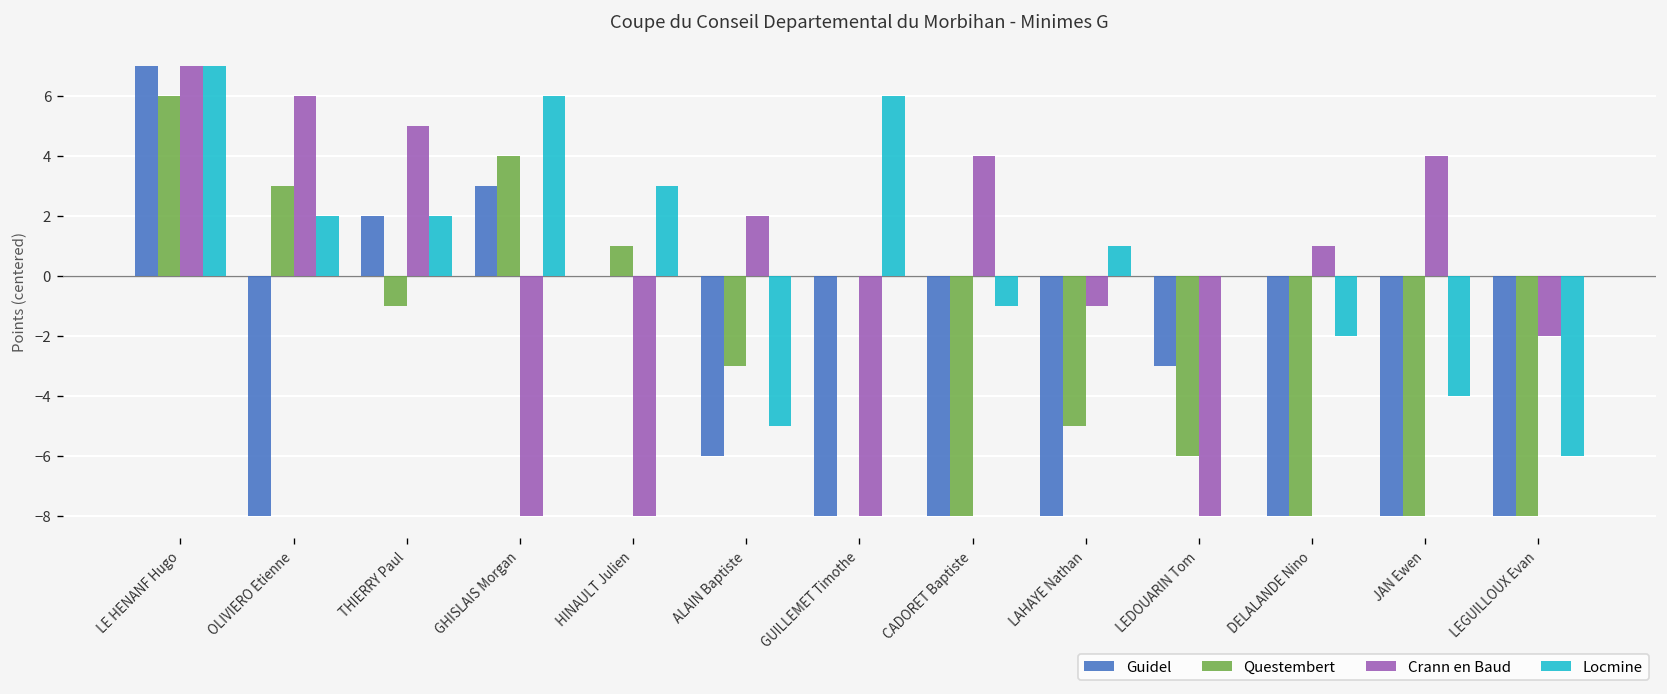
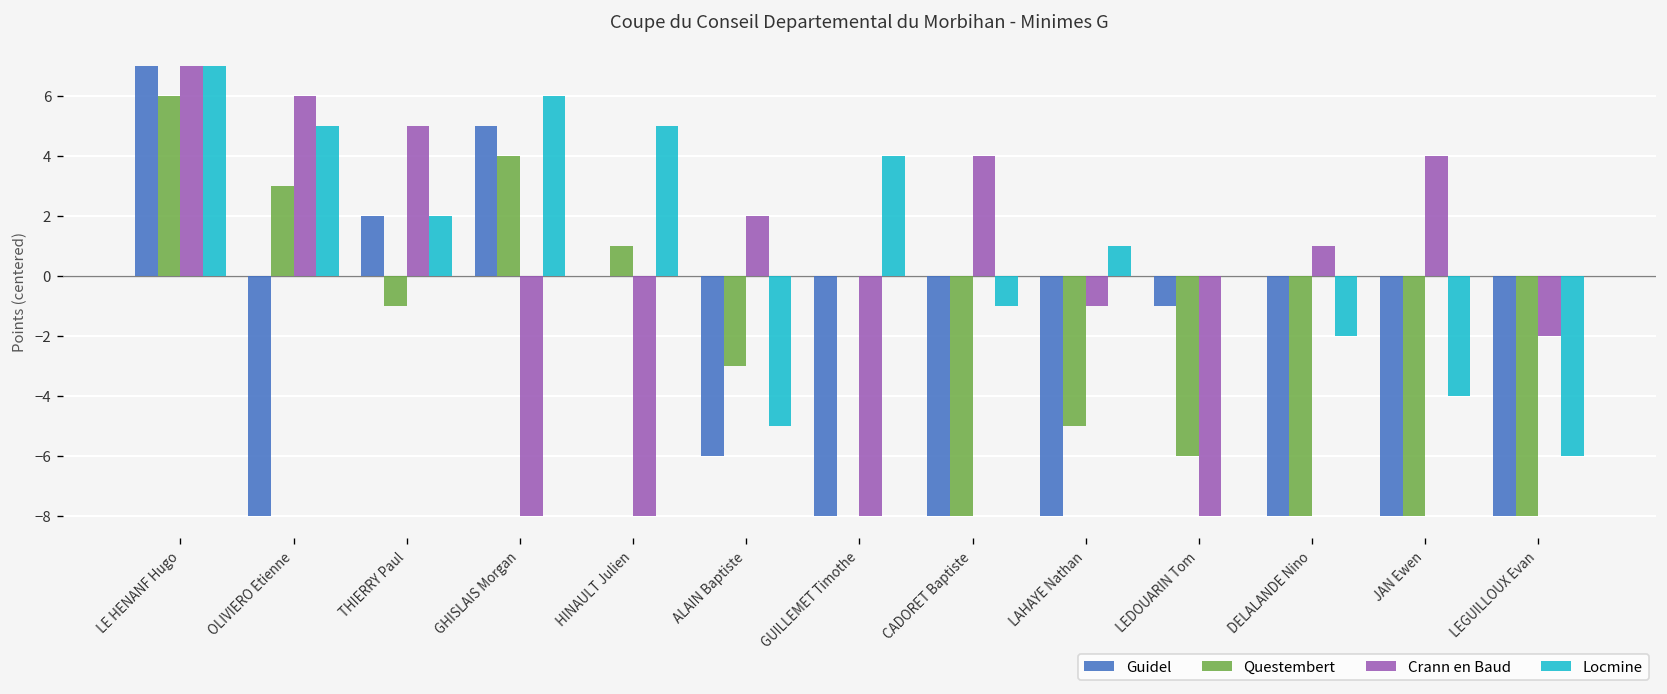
Locmine, OLIVIERO Etienne: 2.0 -> 5.0
Guidel, GHISLAIS Morgan: 3.0 -> 5.0
Locmine, HINAULT Julien: 3.0 -> 5.0
Locmine, GUILLEMET Timothe: 6.0 -> 4.0
Guidel, LEDOUARIN Tom: -3.0 -> -1.0
